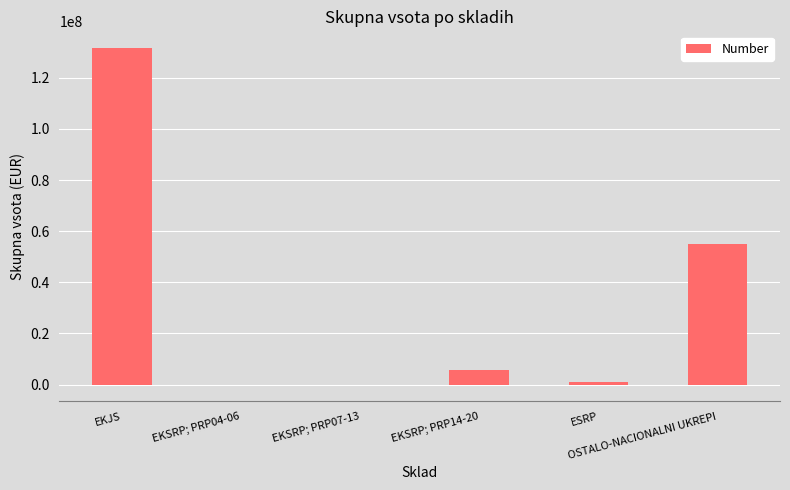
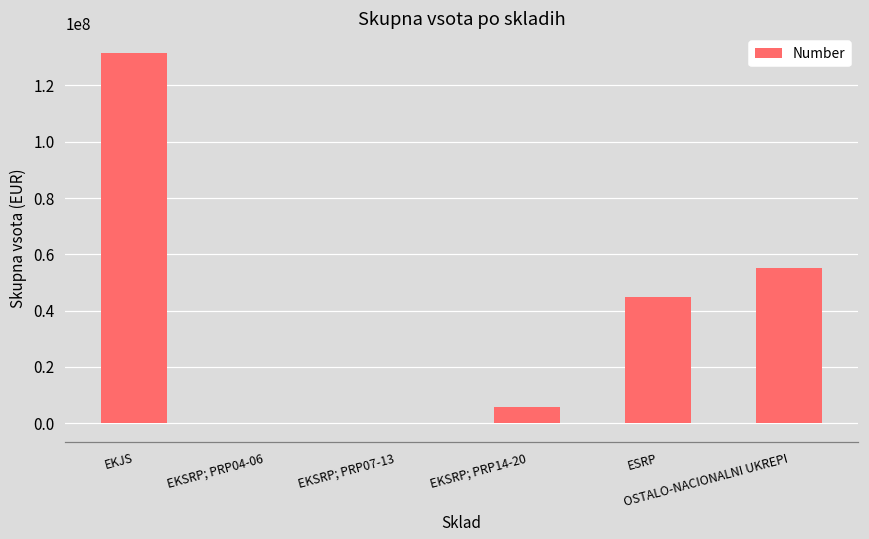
ESRP: 1000000 -> 45000000
